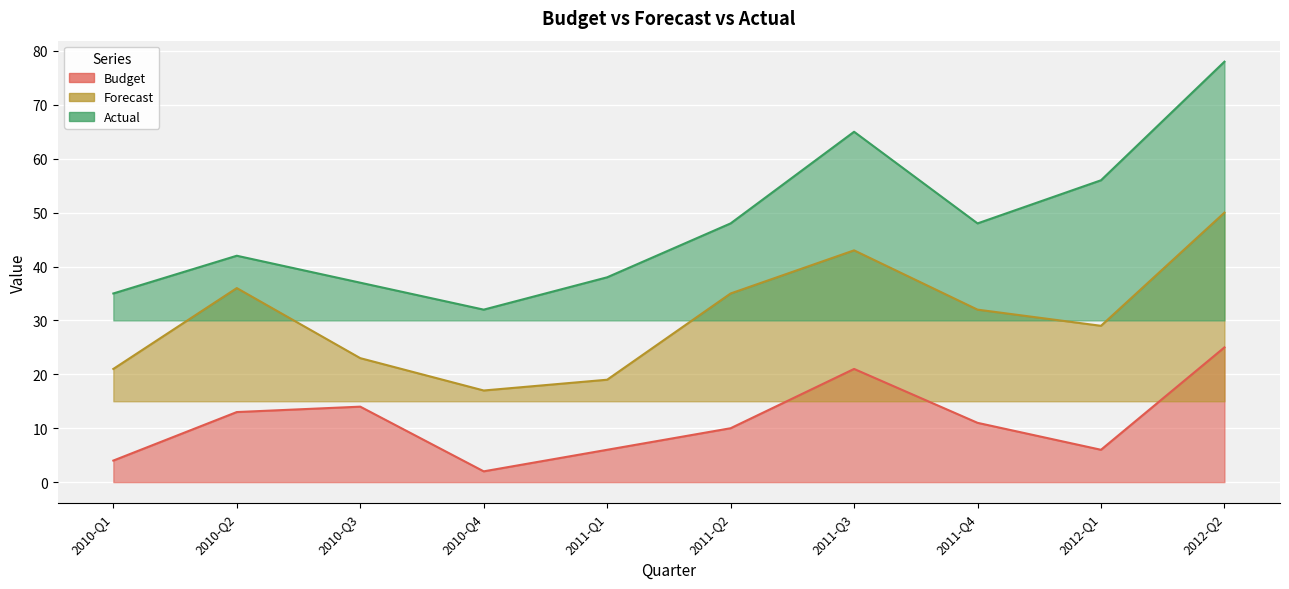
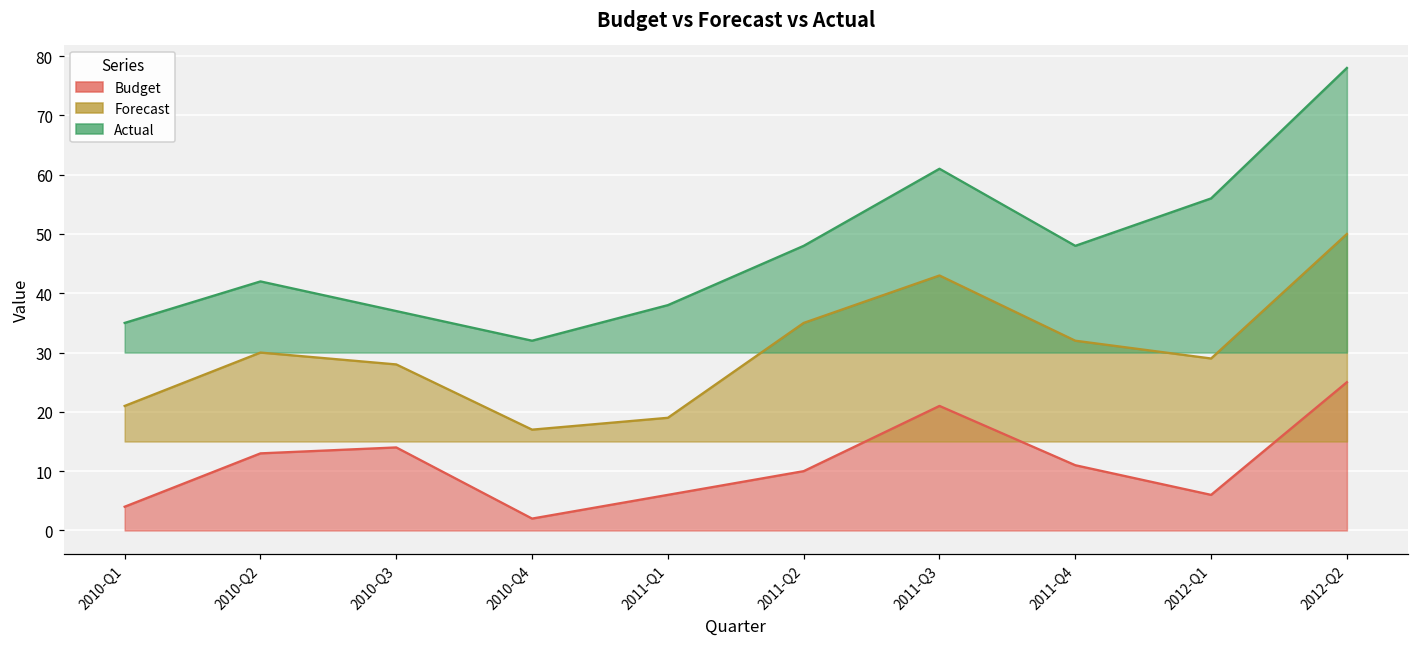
Forecast, 2010-Q2: 36 -> 30
Forecast, 2010-Q3: 23 -> 28
Actual, 2011-Q3: 65 -> 61
